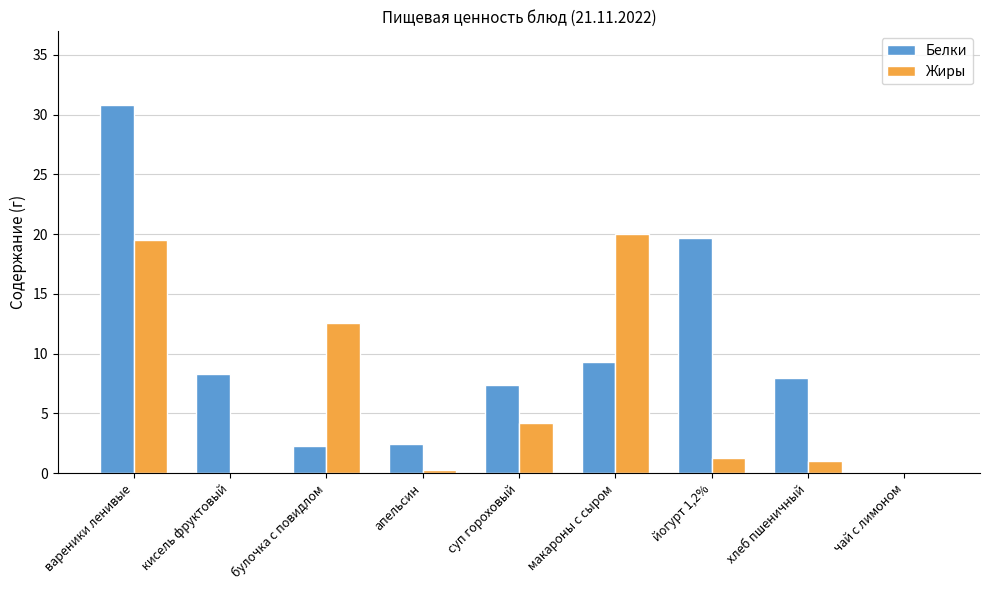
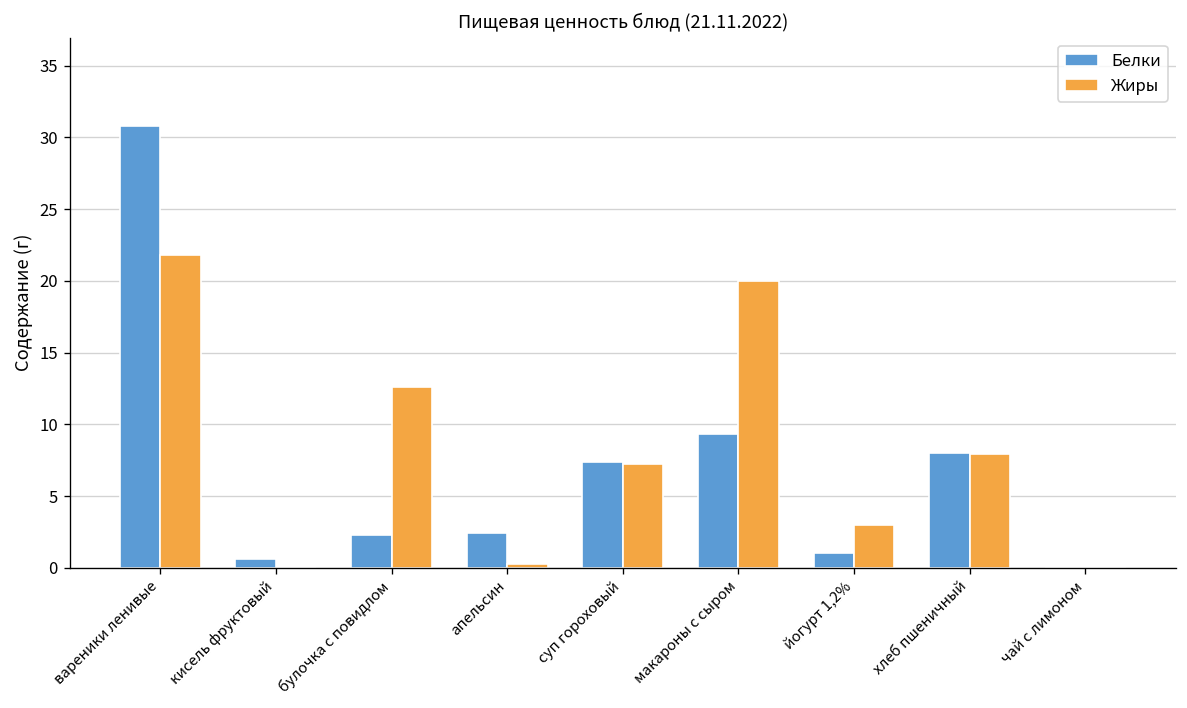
Жиры, вареники ленивые: 19.5 -> 21.8
Белки, кисель фруктовый: 8.3 -> 0.6
Жиры, суп гороховый: 4.2 -> 7.2
Белки, йогурт 1,2%: 19.7 -> 1.0
Жиры, йогурт 1,2%: 1.3 -> 3.0
Жиры, хлеб пшеничный: 1.0 -> 7.9
